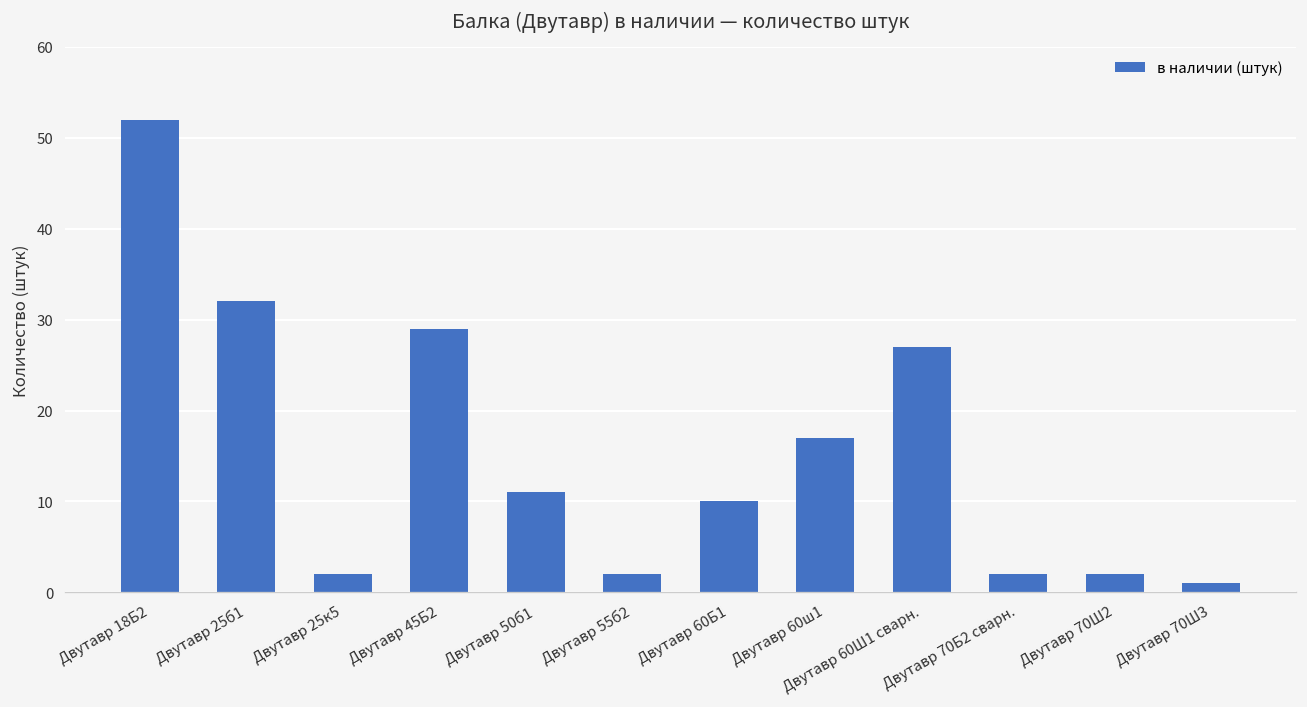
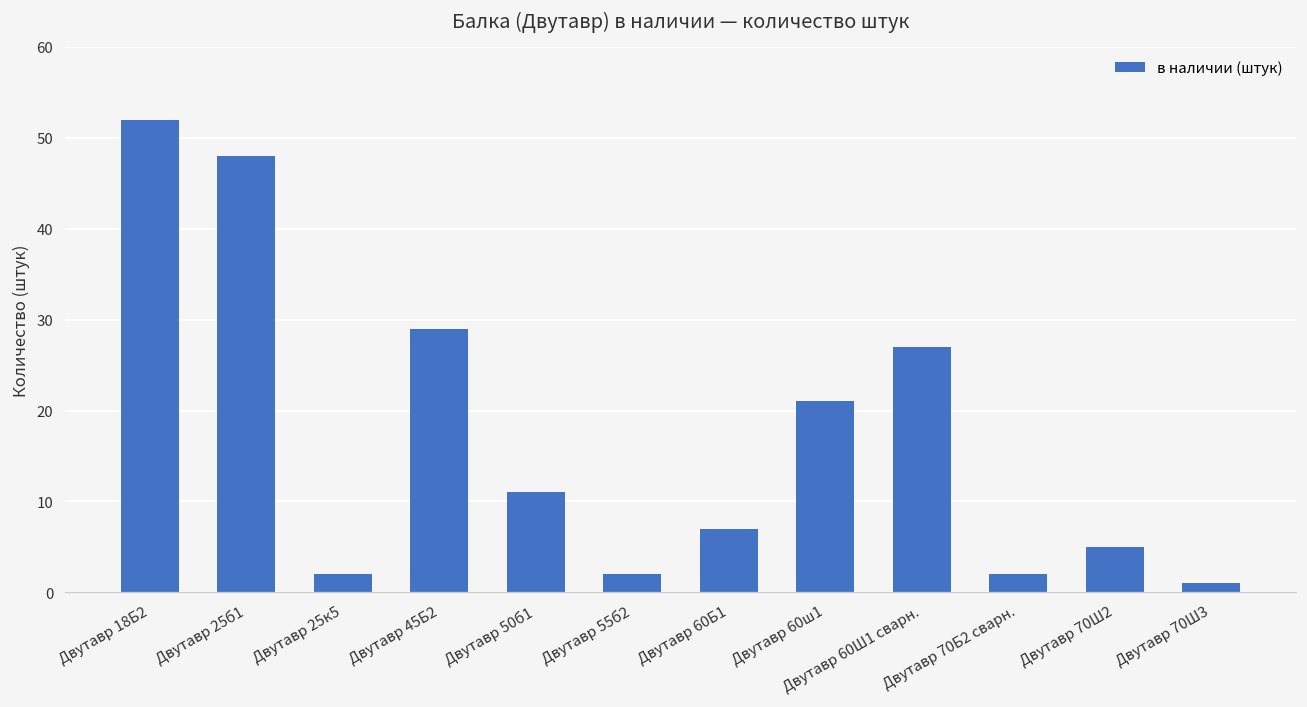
Двутавр 25б1: 32 -> 48
Двутавр 60Б1: 10 -> 7
Двутавр 60ш1: 17 -> 21
Двутавр 70Ш2: 2 -> 5
